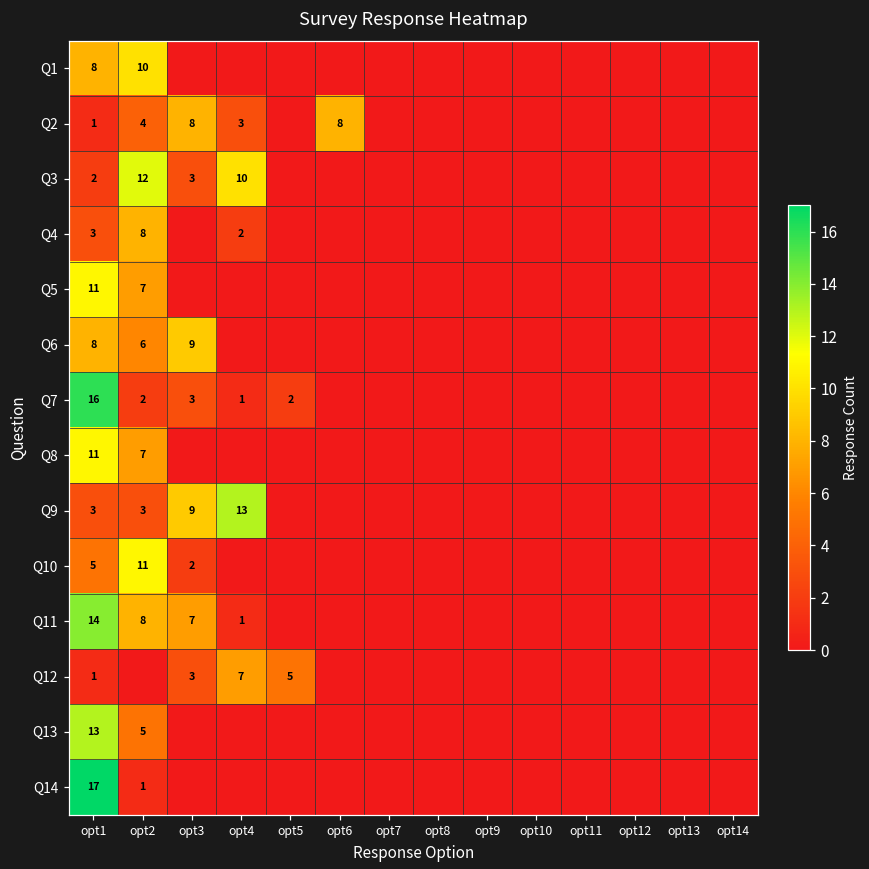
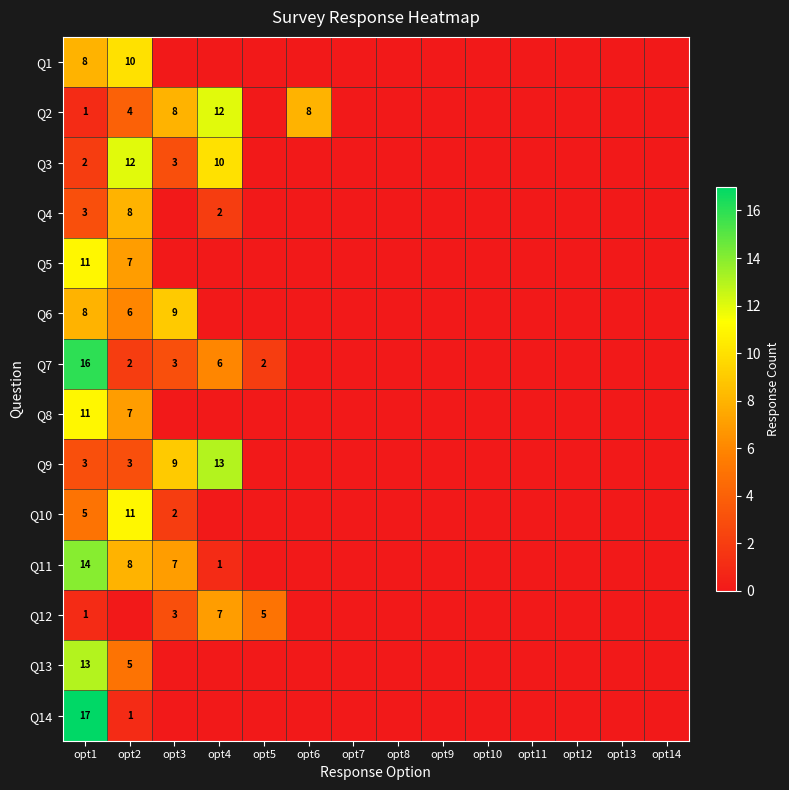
Q2, opt4: 3 -> 12
Q7, opt4: 1 -> 6
